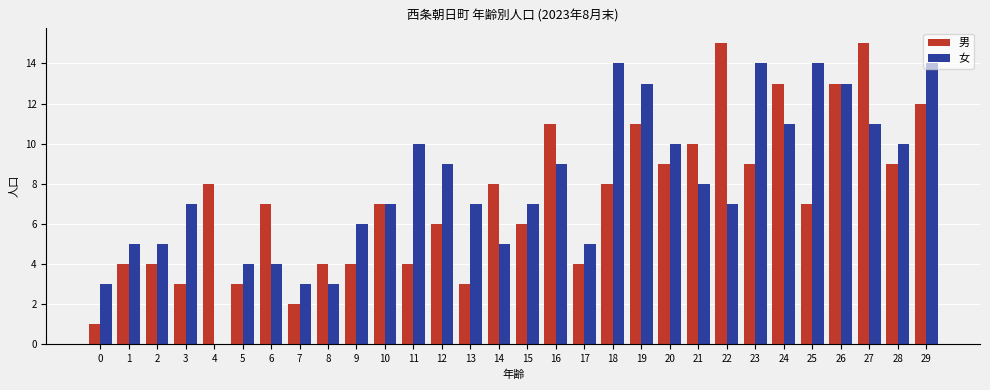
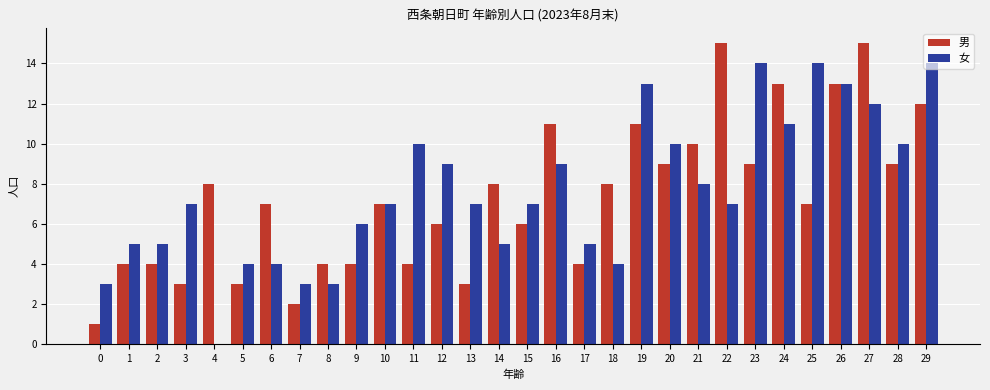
女, 18: 14 -> 4
女, 27: 11 -> 12
